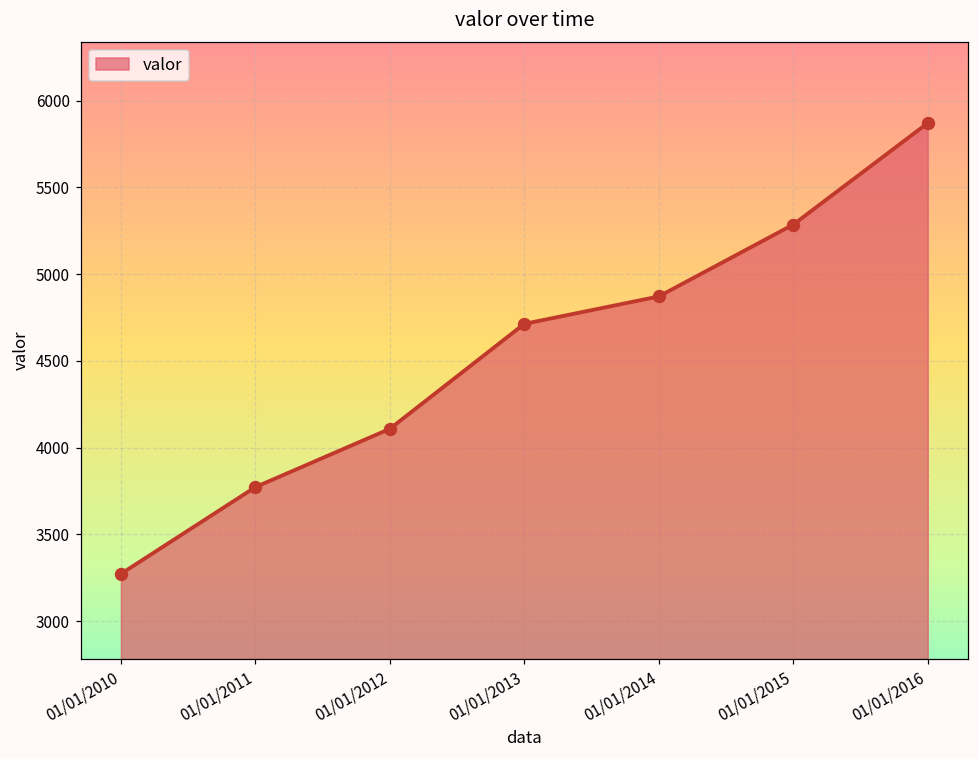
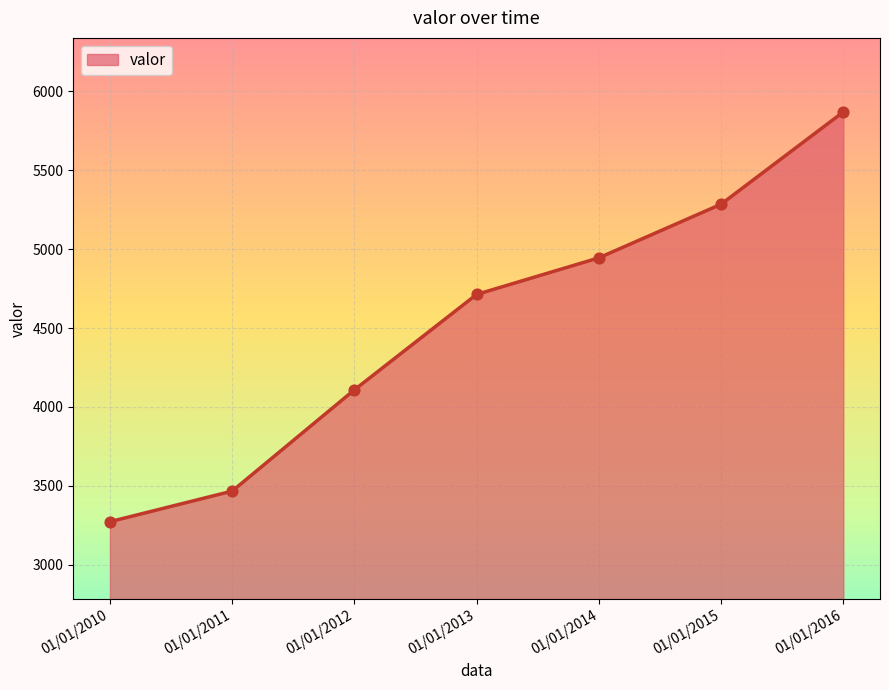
01/01/2011: 3770 -> 3470
01/01/2014: 4870 -> 4950
